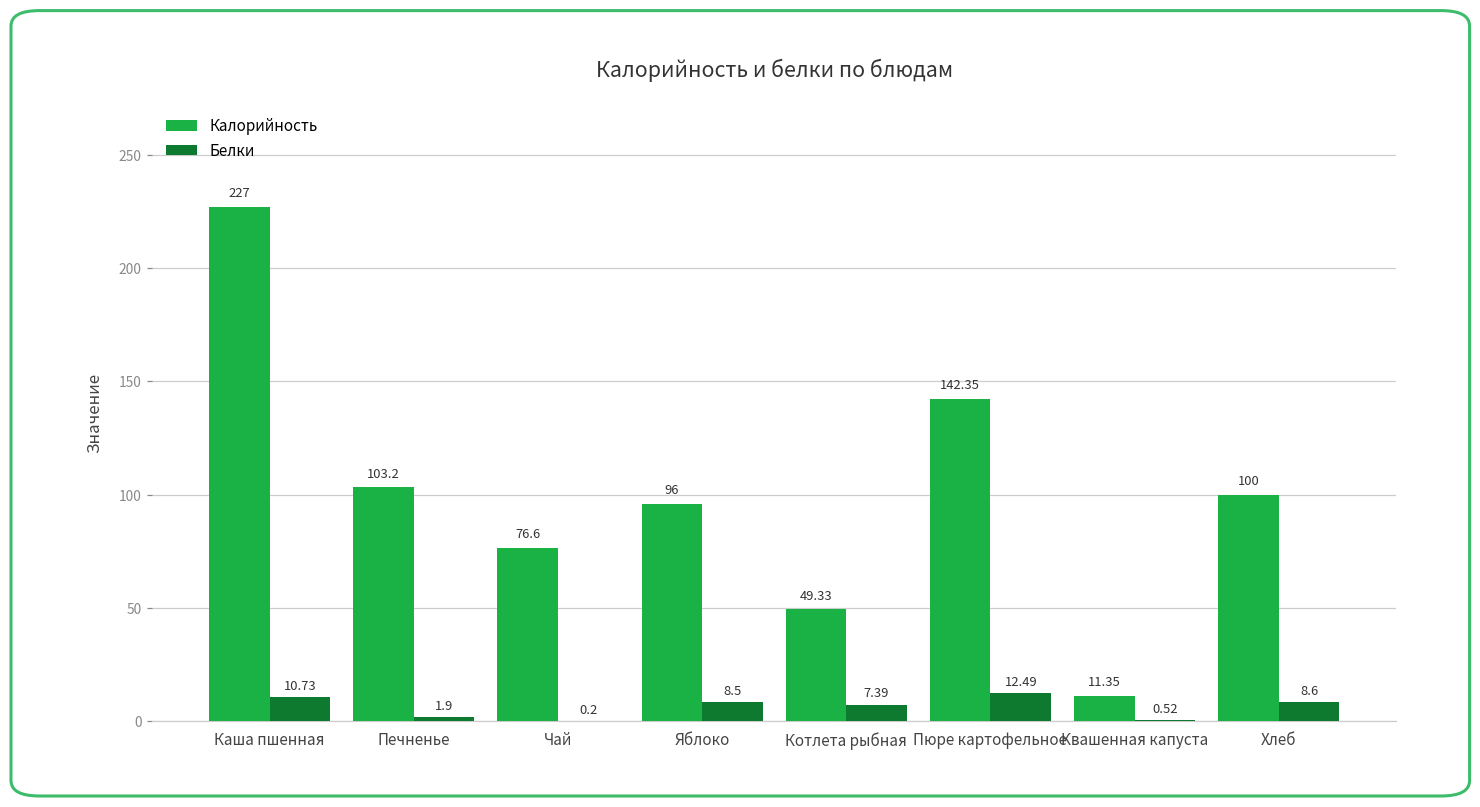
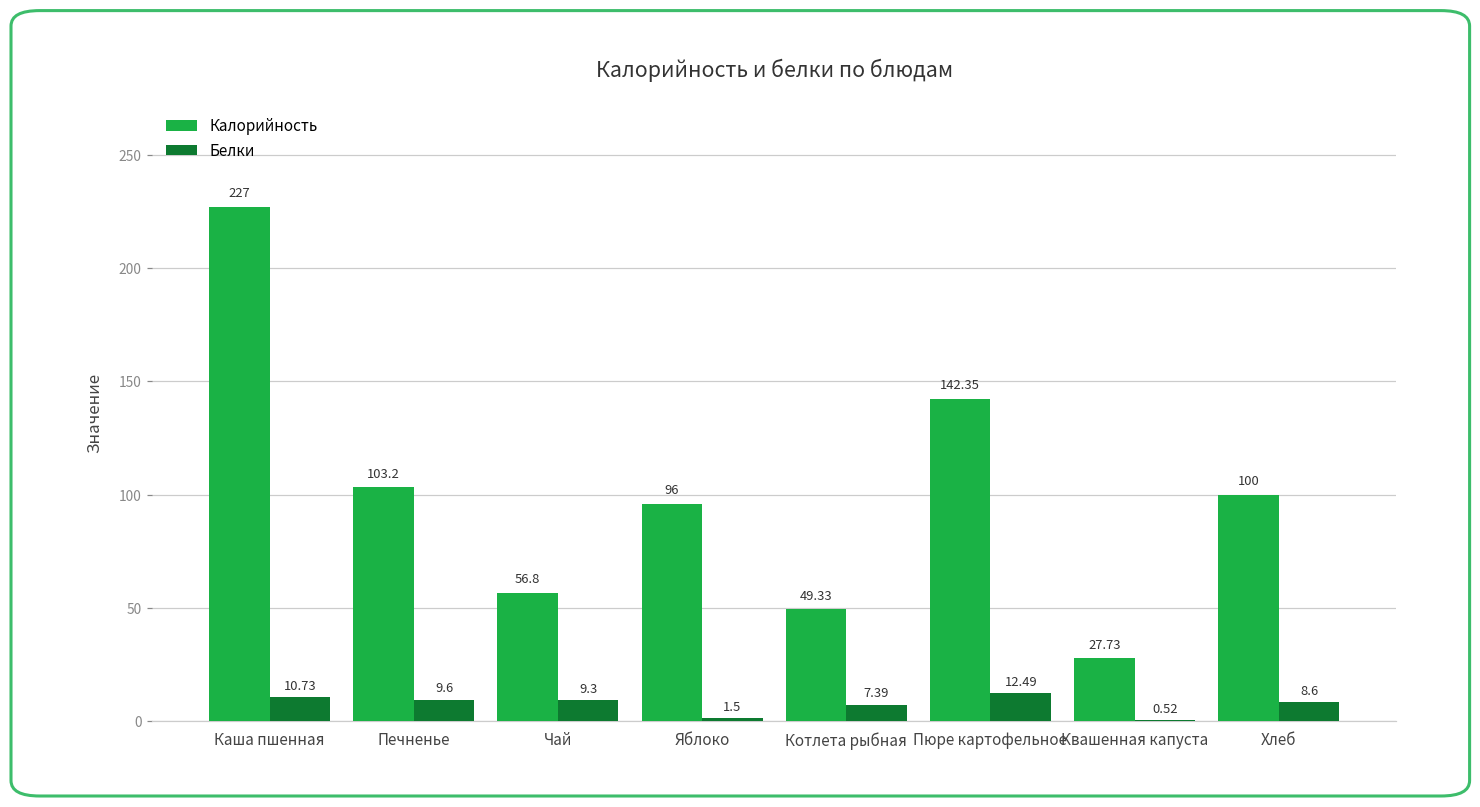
Белки, Печненье: 1.9 -> 9.6
Калорийность, Чай: 76.6 -> 56.8
Белки, Чай: 0.2 -> 9.3
Белки, Яблоко: 8.5 -> 1.5
Калорийность, Квашенная капуста: 11.35 -> 27.73
